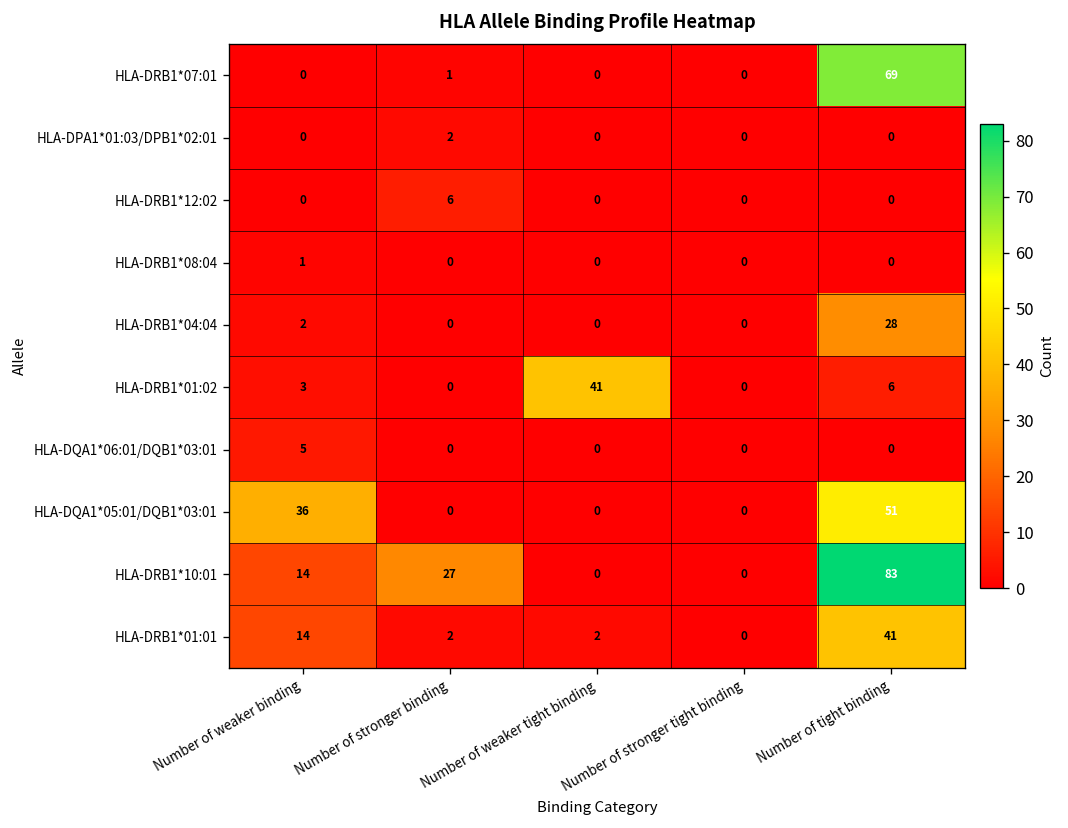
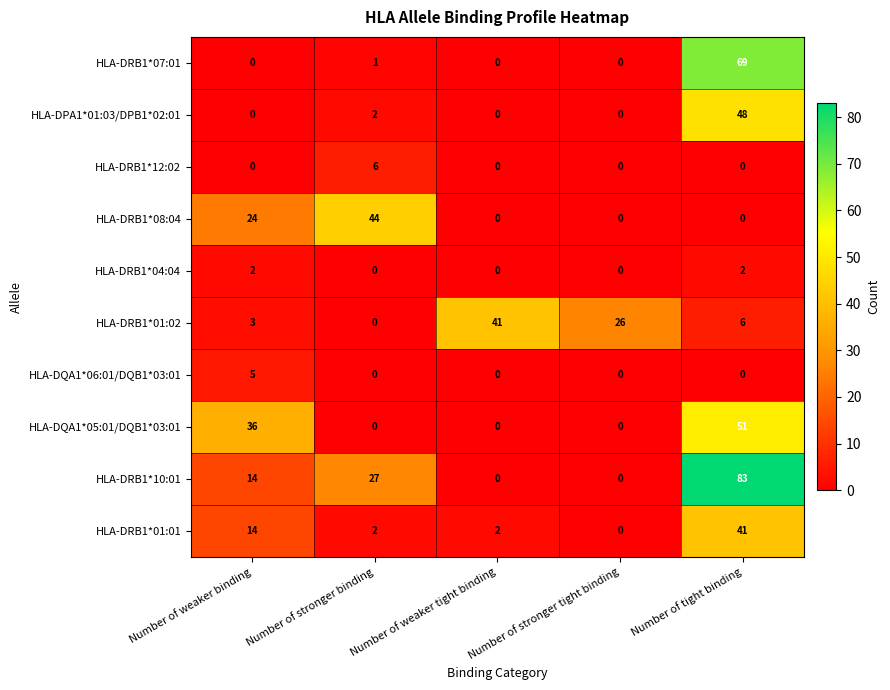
HLA-DPA1*01:03/DPB1*02:01, Number of tight binding: 0 -> 48
HLA-DRB1*08:04, Number of weaker binding: 1 -> 24
HLA-DRB1*08:04, Number of stronger binding: 0 -> 44
HLA-DRB1*04:04, Number of tight binding: 28 -> 2
HLA-DRB1*01:02, Number of stronger tight binding: 0 -> 26
